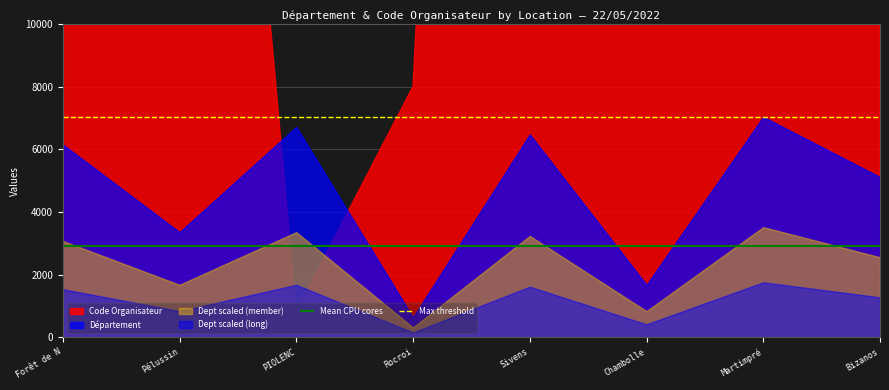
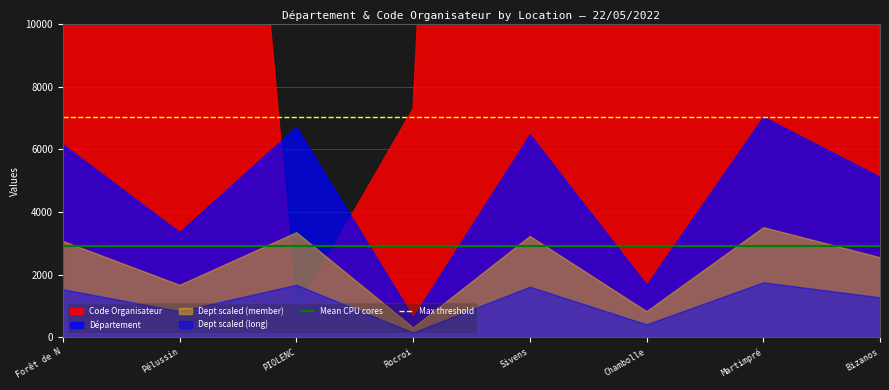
Code Organisateur, Rocroi: 8000 -> 7300
